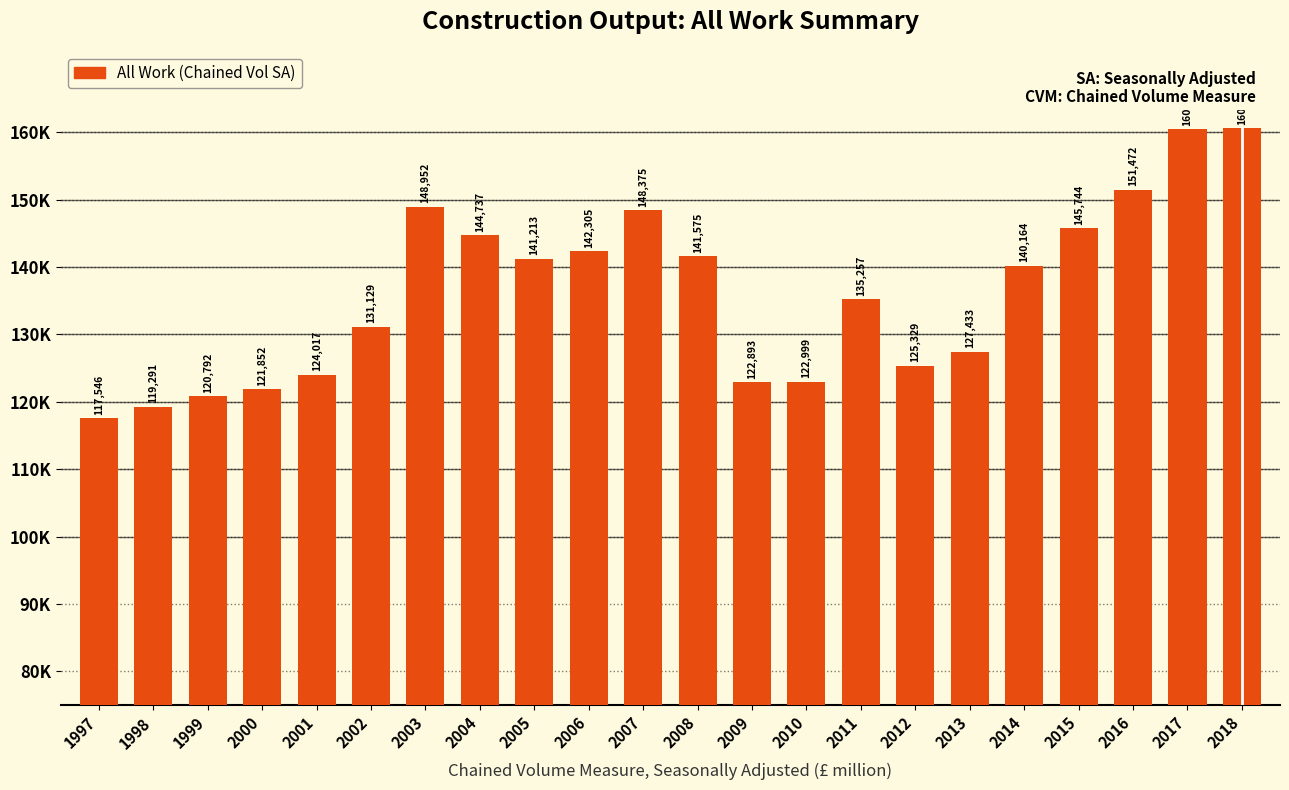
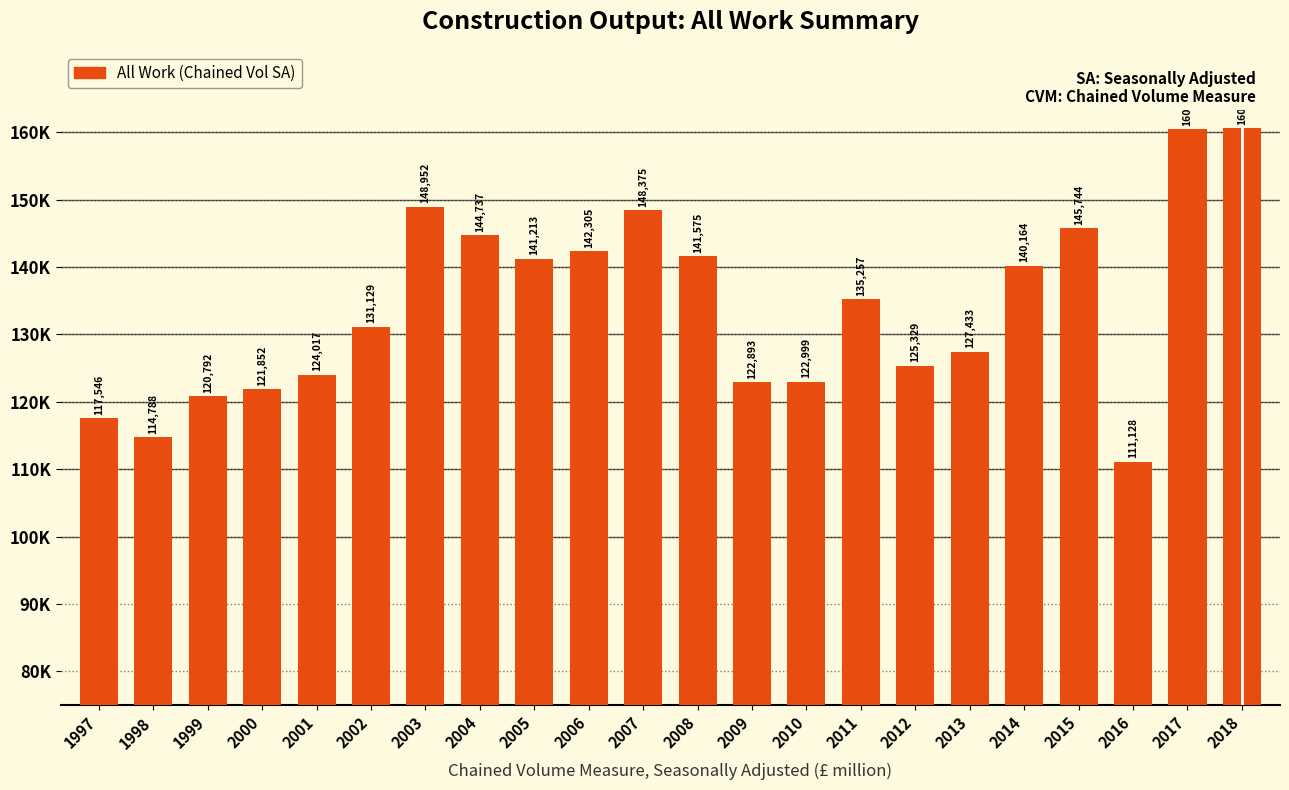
All Work (Chained Vol SA), 1998: 119,291 -> 114,788
All Work (Chained Vol SA), 2016: 151,472 -> 111,128
